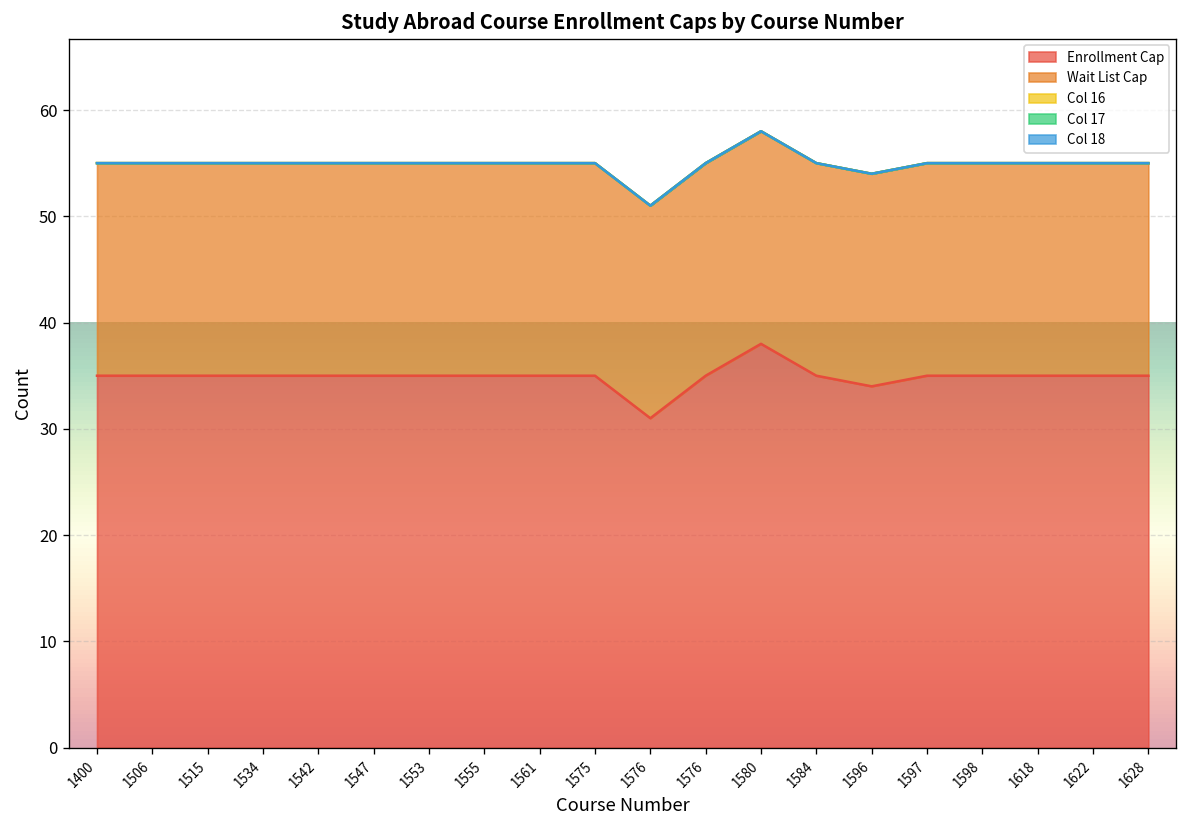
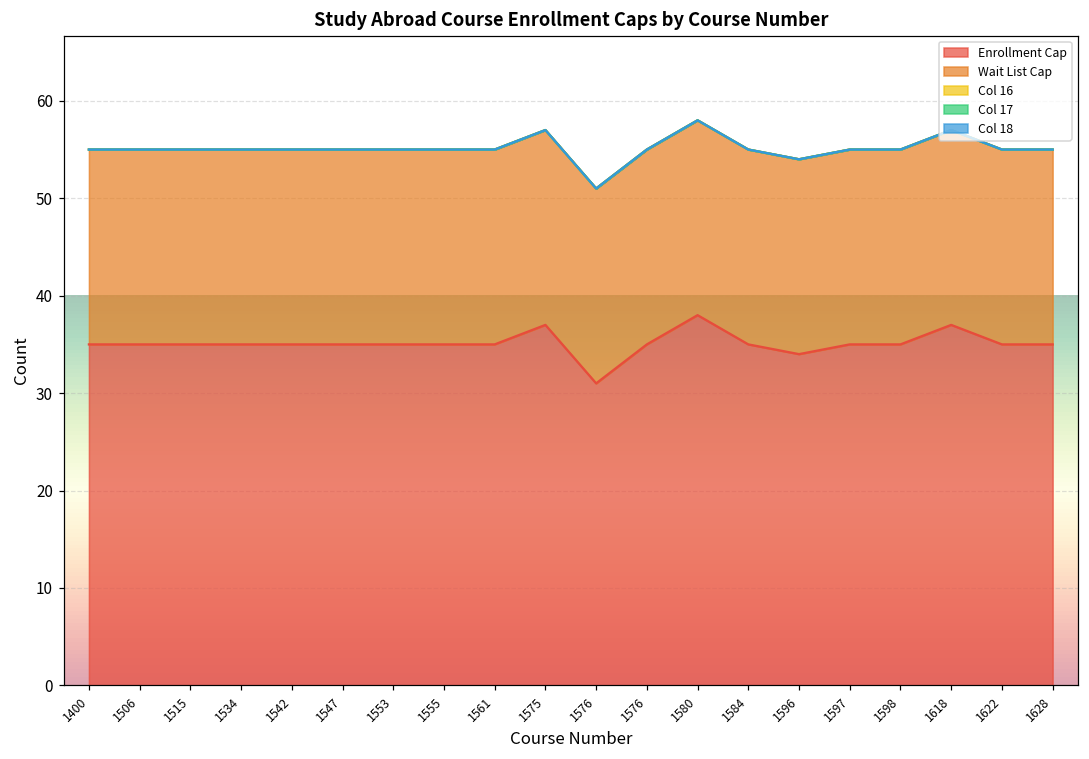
Enrollment Cap, 1575: 35 -> 37
Enrollment Cap, 1618: 35 -> 37
